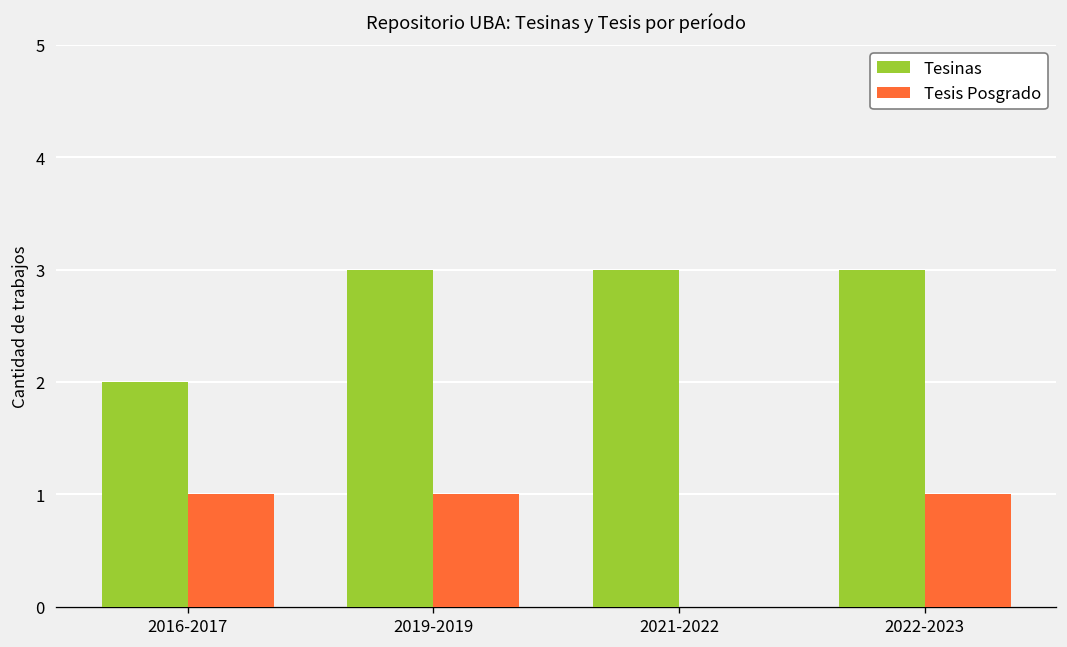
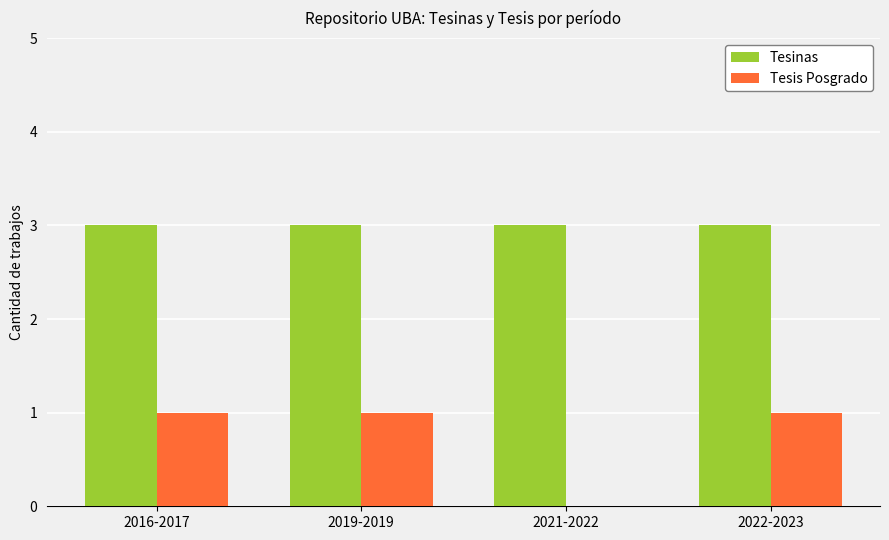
Tesinas, 2016-2017: 2 -> 3
